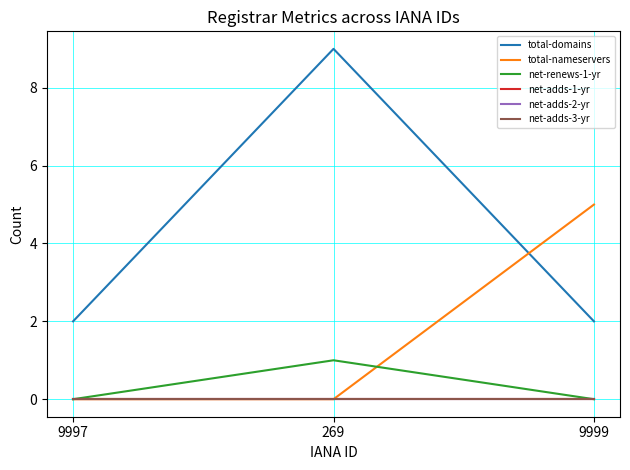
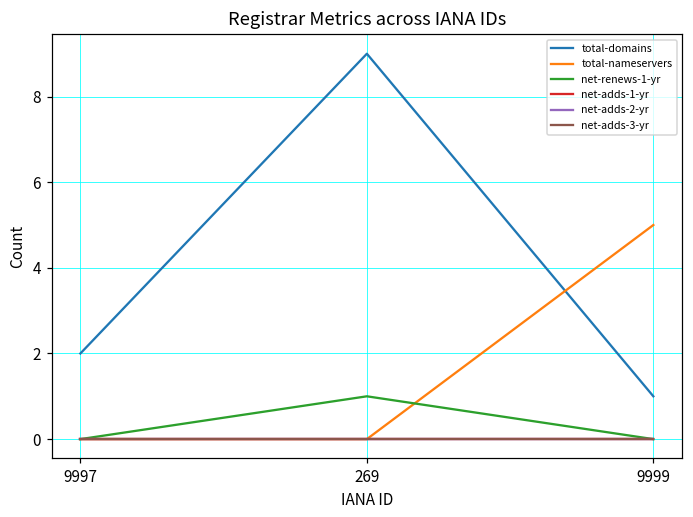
total-domains, 9999: 2 -> 1
